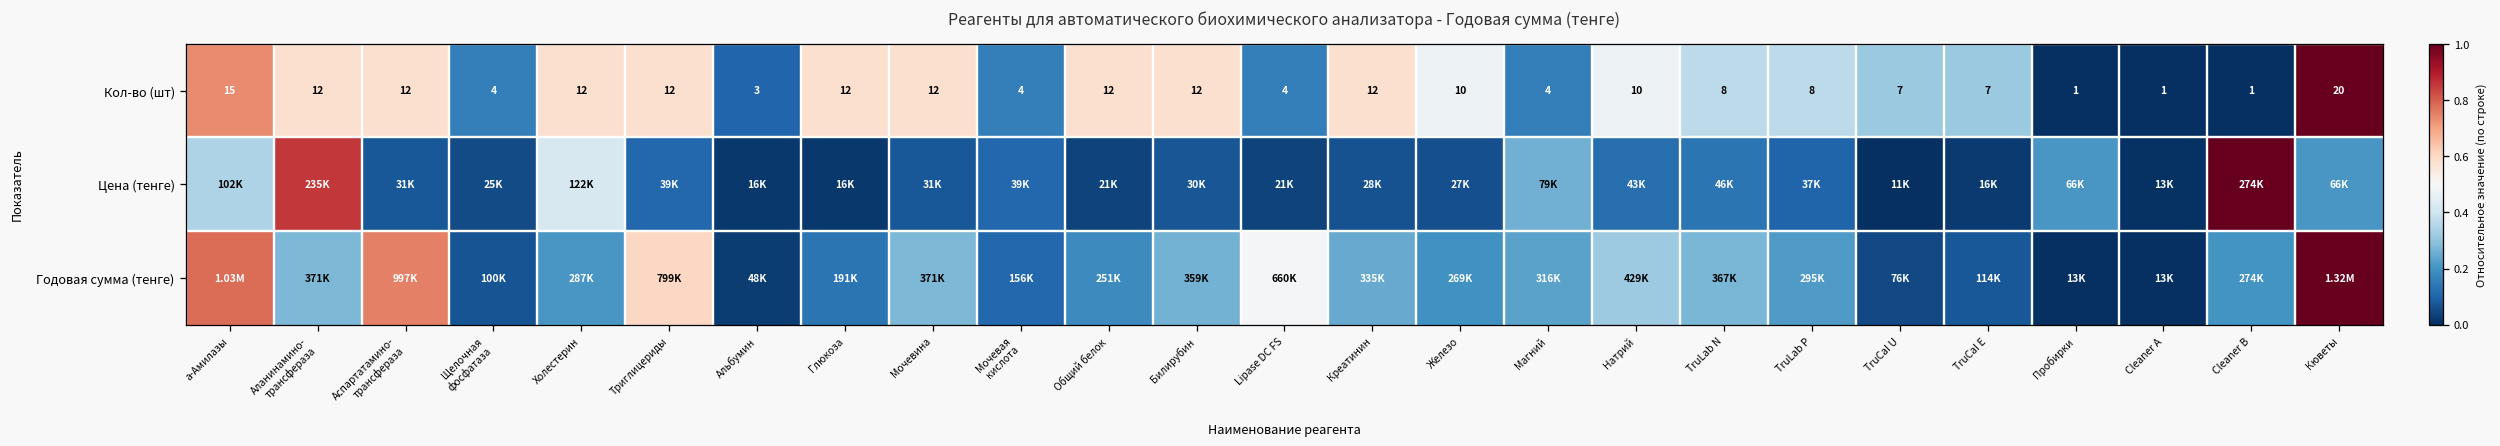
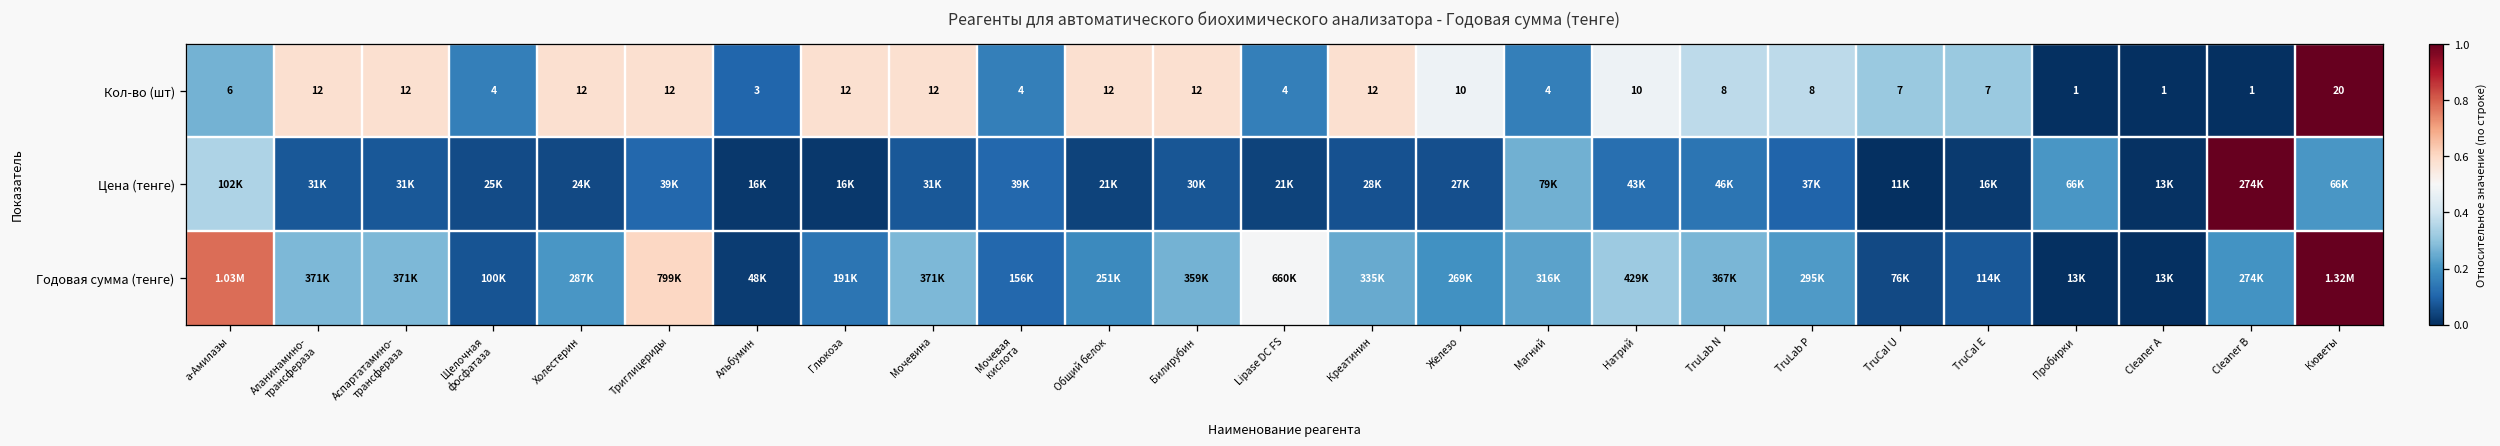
Кол-во (шт), a-Амилазы: 15 -> 6
Цена (тенге), Аланинамино- трансфераза: 235K -> 31K
Цена (тенге), Холестерин: 122K -> 24K
Годовая сумма (тенге), Аспартатамино- трансфераза: 997K -> 371K
